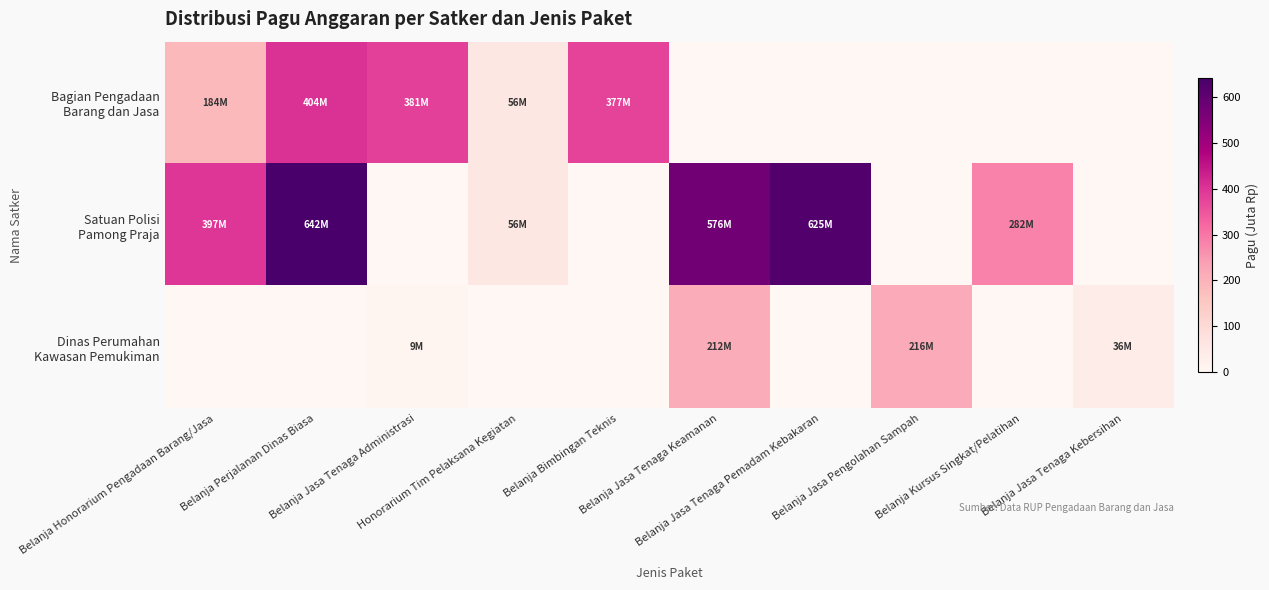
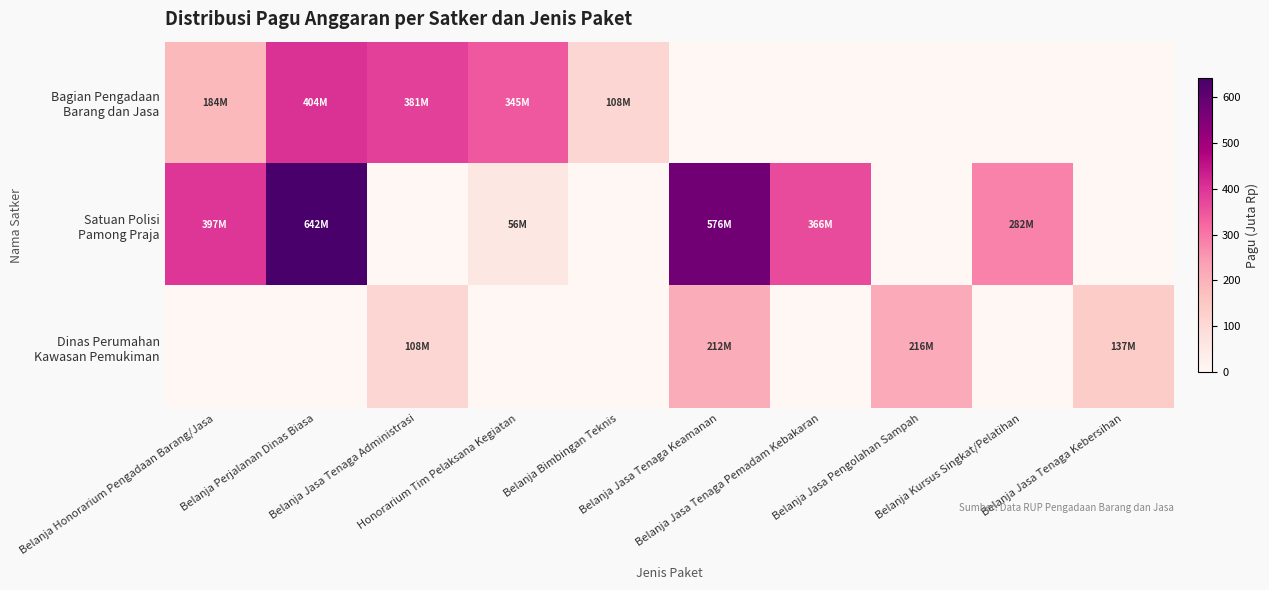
Bagian Pengadaan Barang dan Jasa, Honorarium Tim Pelaksana Kegiatan: 56M -> 345M
Bagian Pengadaan Barang dan Jasa, Belanja Bimbingan Teknis: 377M -> 108M
Satuan Polisi Pamong Praja, Belanja Jasa Tenaga Pemadam Kebakaran: 625M -> 366M
Dinas Perumahan Kawasan Pemukiman, Belanja Jasa Tenaga Administrasi: 9M -> 108M
Dinas Perumahan Kawasan Pemukiman, Belanja Jasa Tenaga Kebersihan: 36M -> 137M
